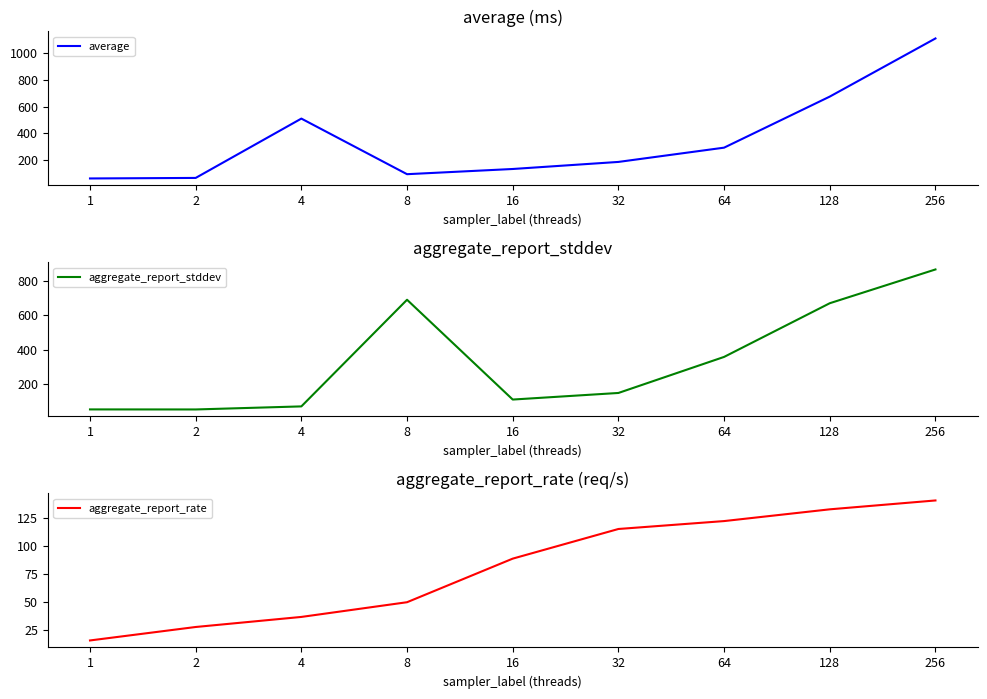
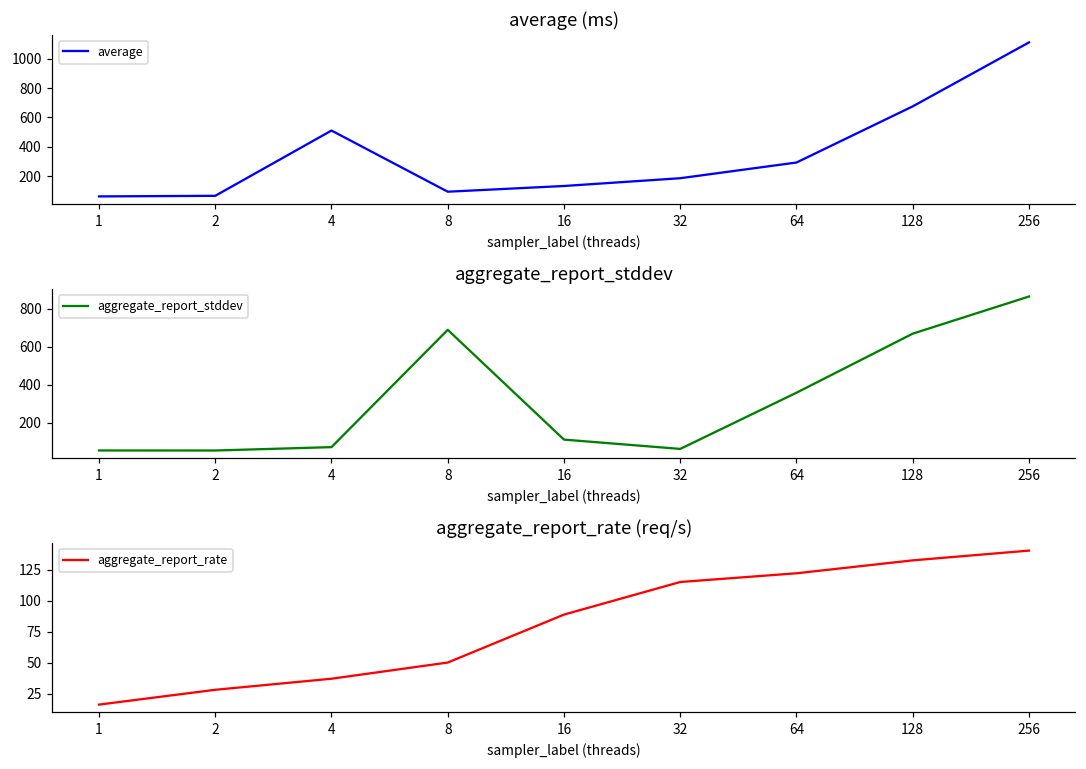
aggregate_report_stddev, 32: 150 -> 60
